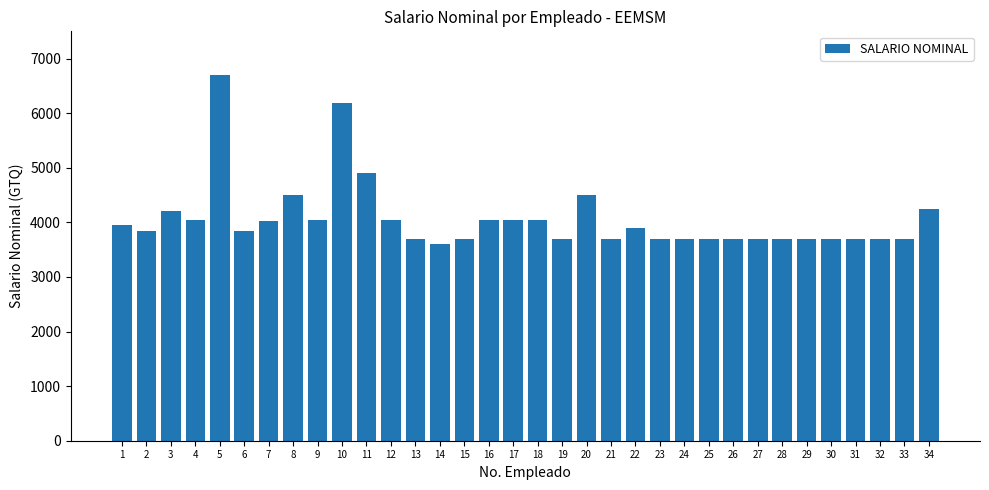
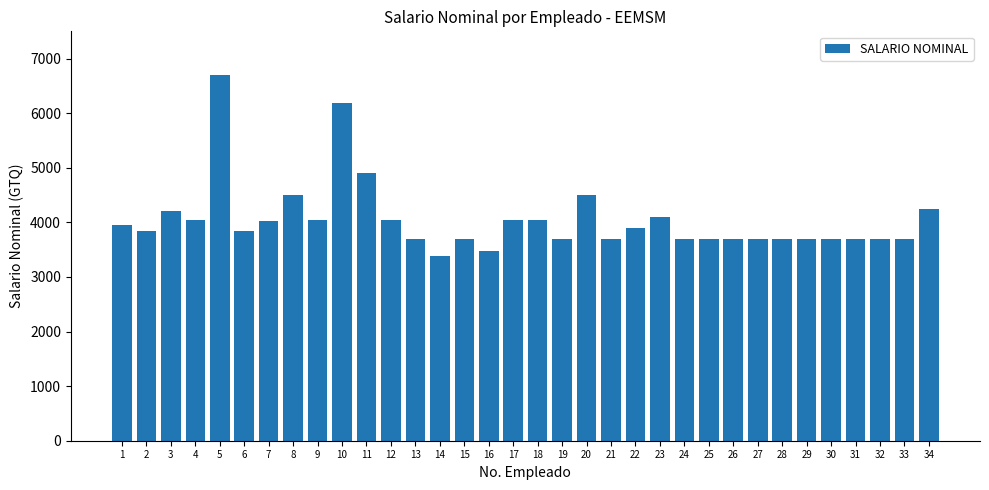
14: 3600 -> 3400
16: 4100 -> 3500
23: 3700 -> 4100
